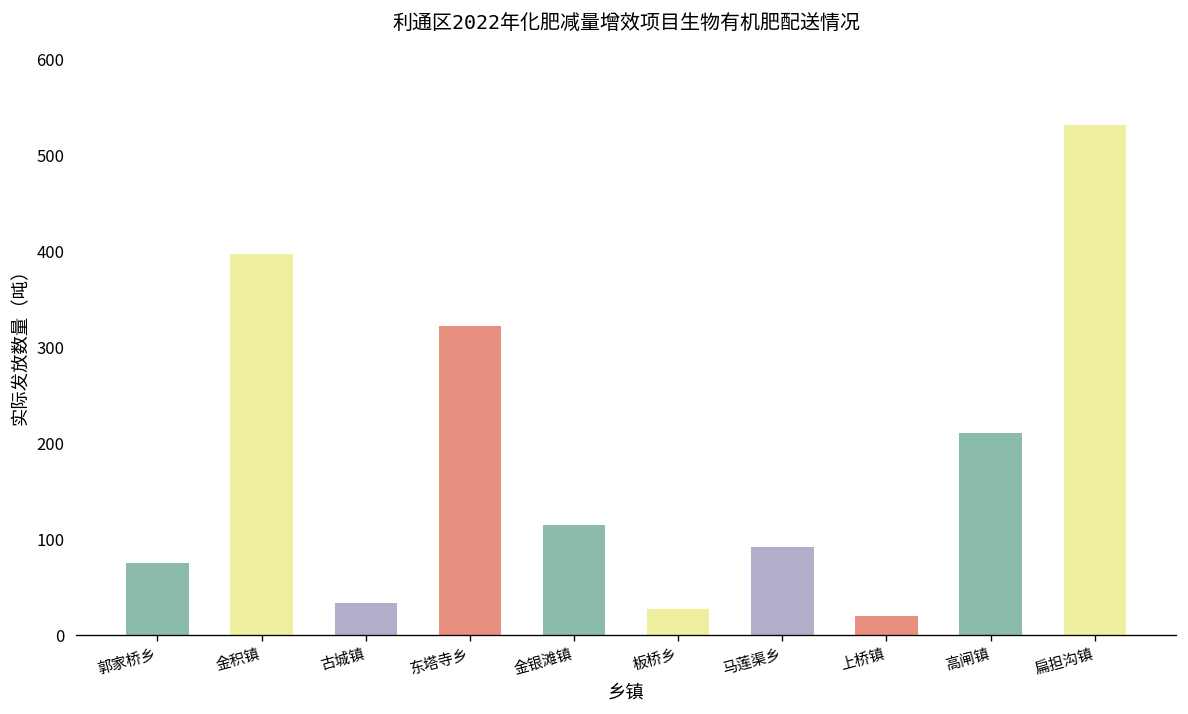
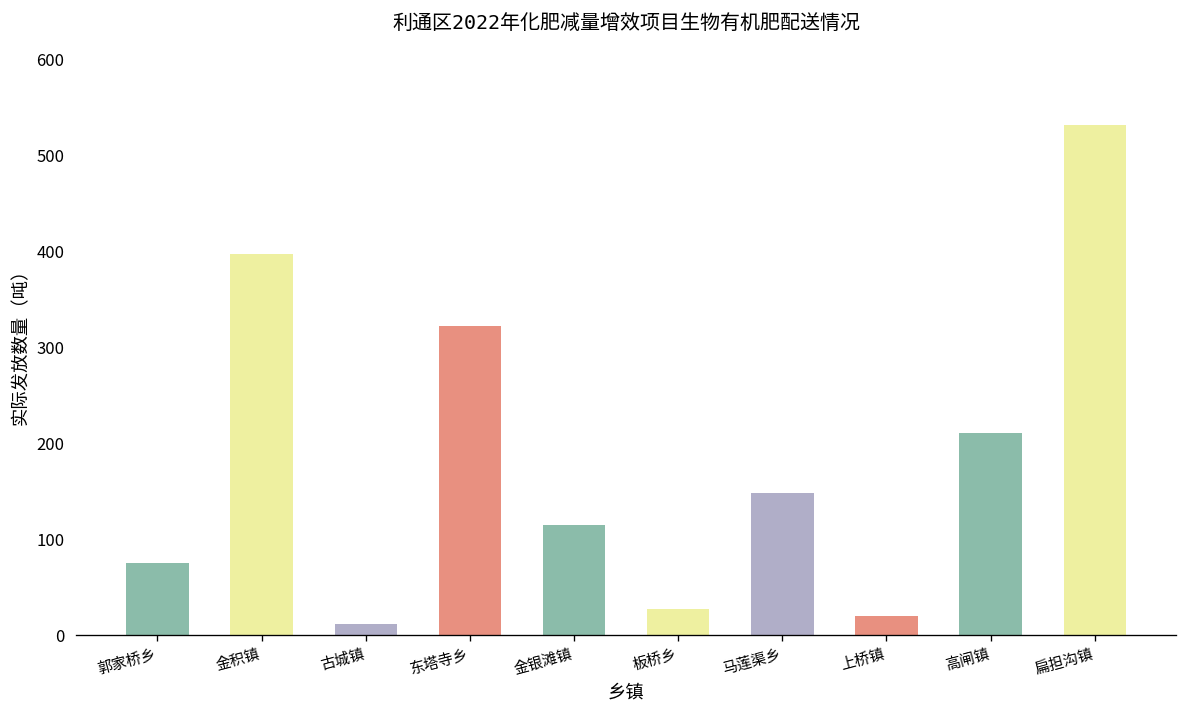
古城镇: 30 -> 10
马莲渠乡: 90 -> 150
